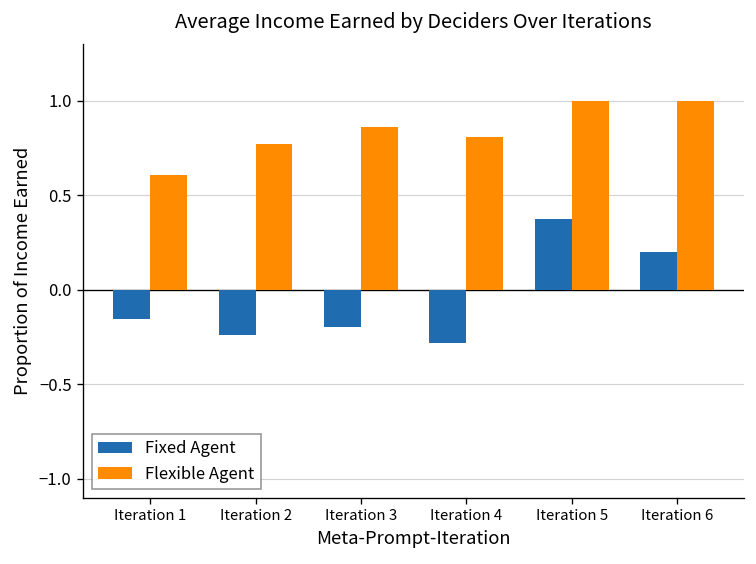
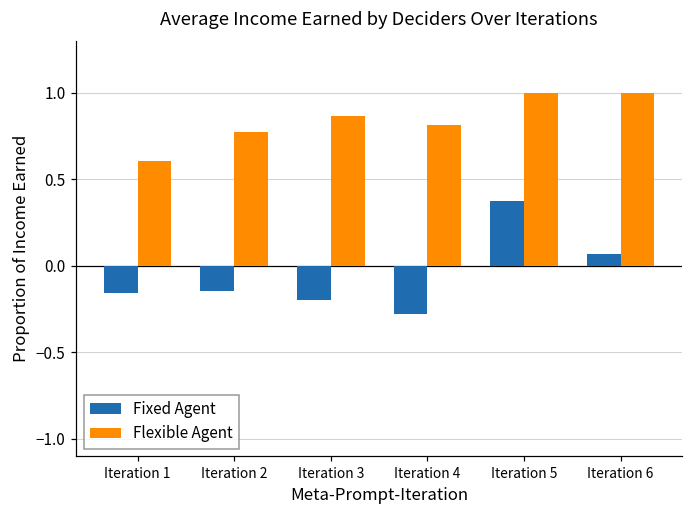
Fixed Agent, Iteration 2: -0.24 -> -0.15
Fixed Agent, Iteration 6: 0.20 -> 0.07
